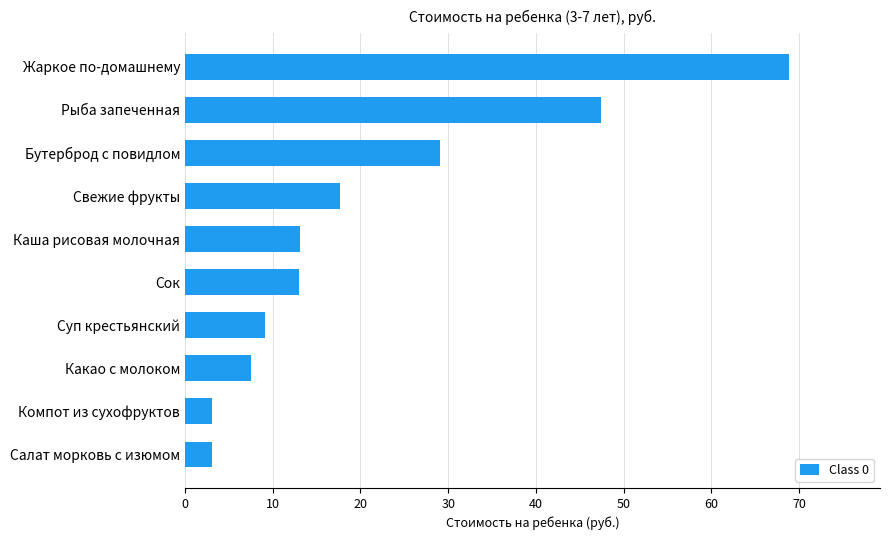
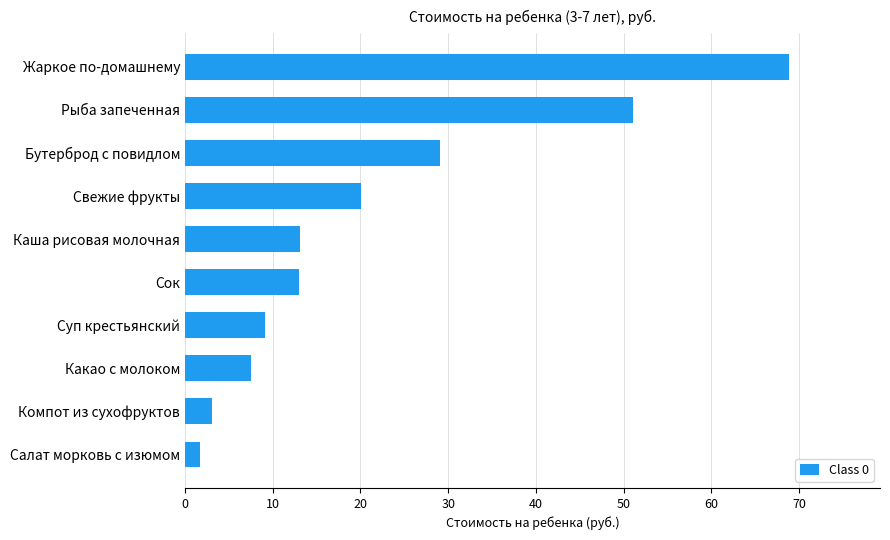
Рыба запеченная: 47 -> 51
Свежие фрукты: 18 -> 20
Салат морковь с изюмом: 3 -> 2
